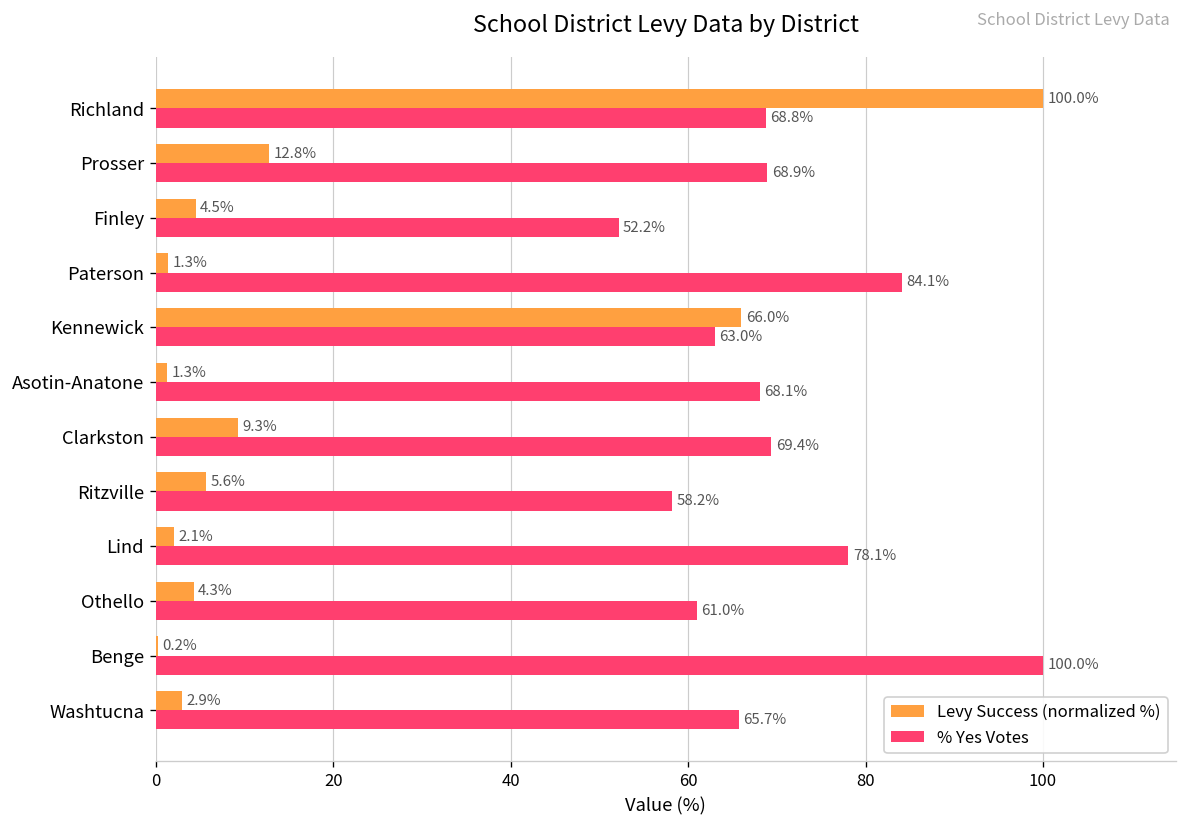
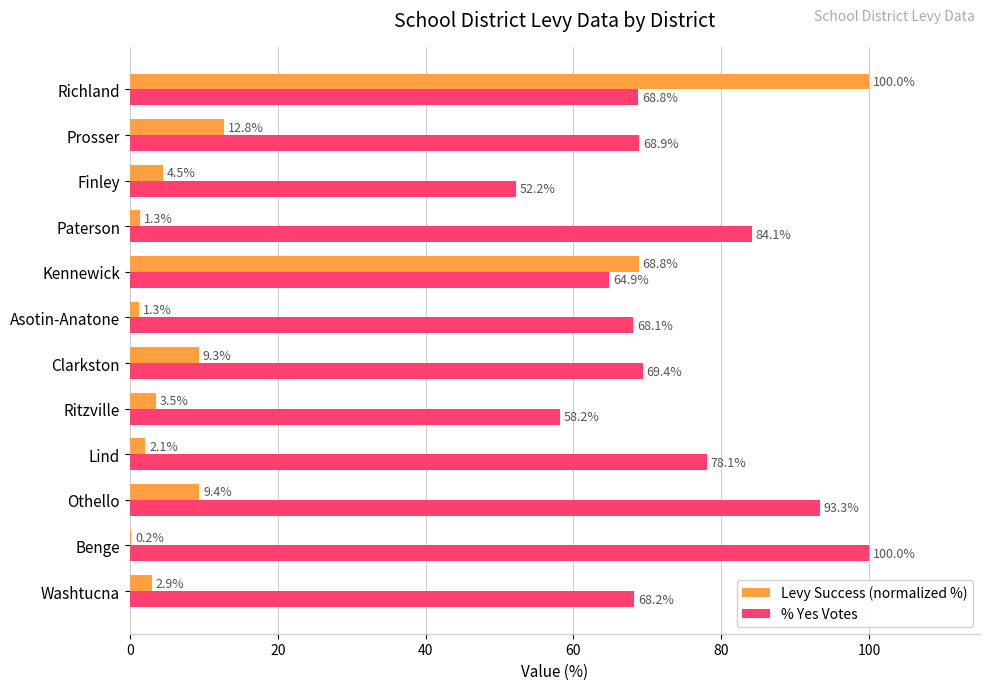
Levy Success (normalized %), Kennewick: 66.0% -> 68.8%
% Yes Votes, Kennewick: 63.0% -> 64.9%
Levy Success (normalized %), Ritzville: 5.6% -> 3.5%
Levy Success (normalized %), Othello: 4.3% -> 9.4%
% Yes Votes, Othello: 61.0% -> 93.3%
% Yes Votes, Washtucna: 65.7% -> 68.2%
